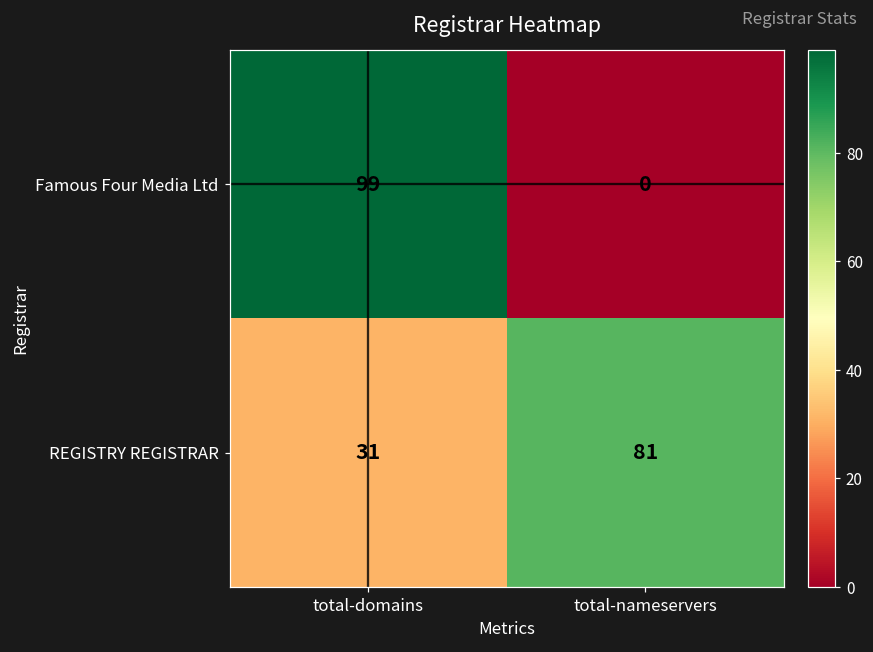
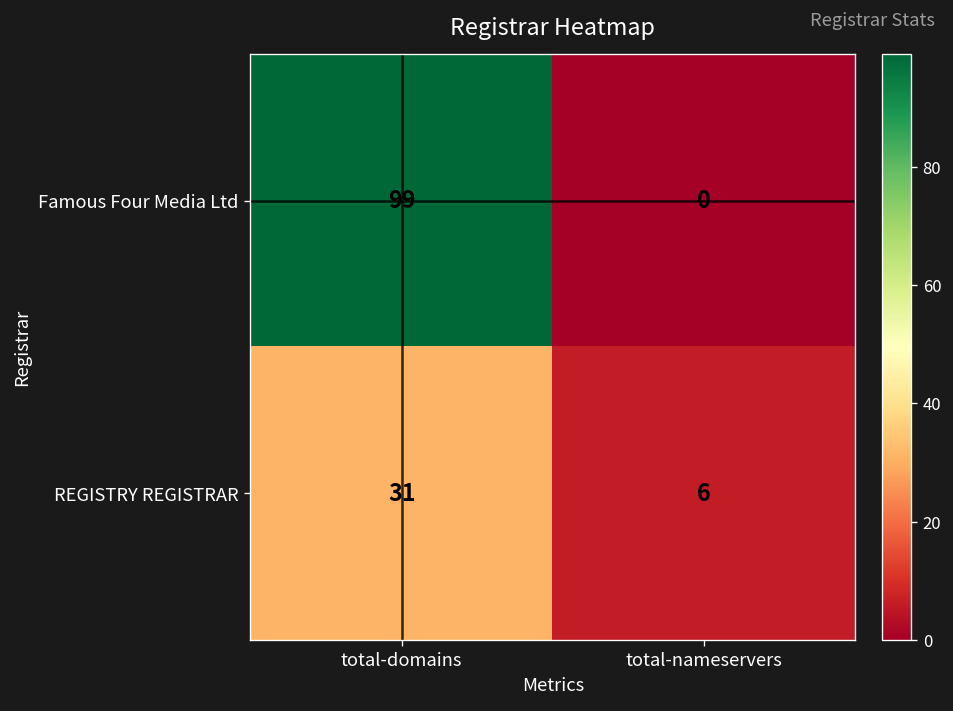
REGISTRY REGISTRAR, total-nameservers: 81 -> 6
